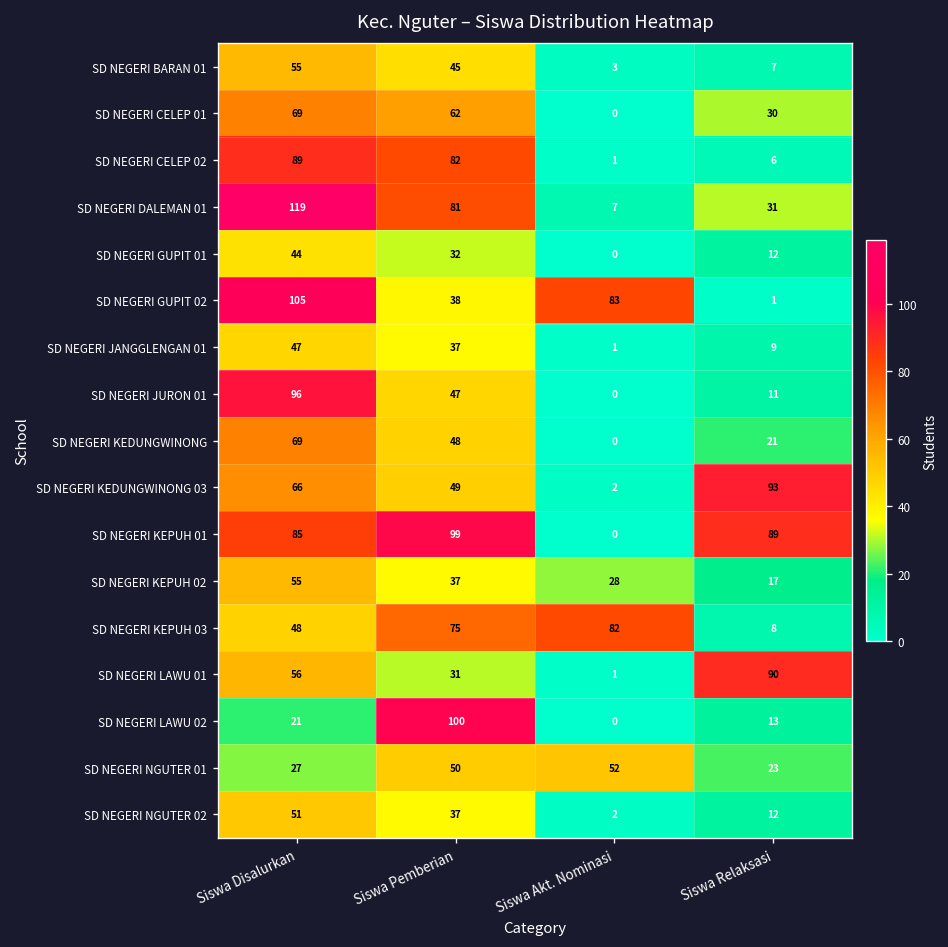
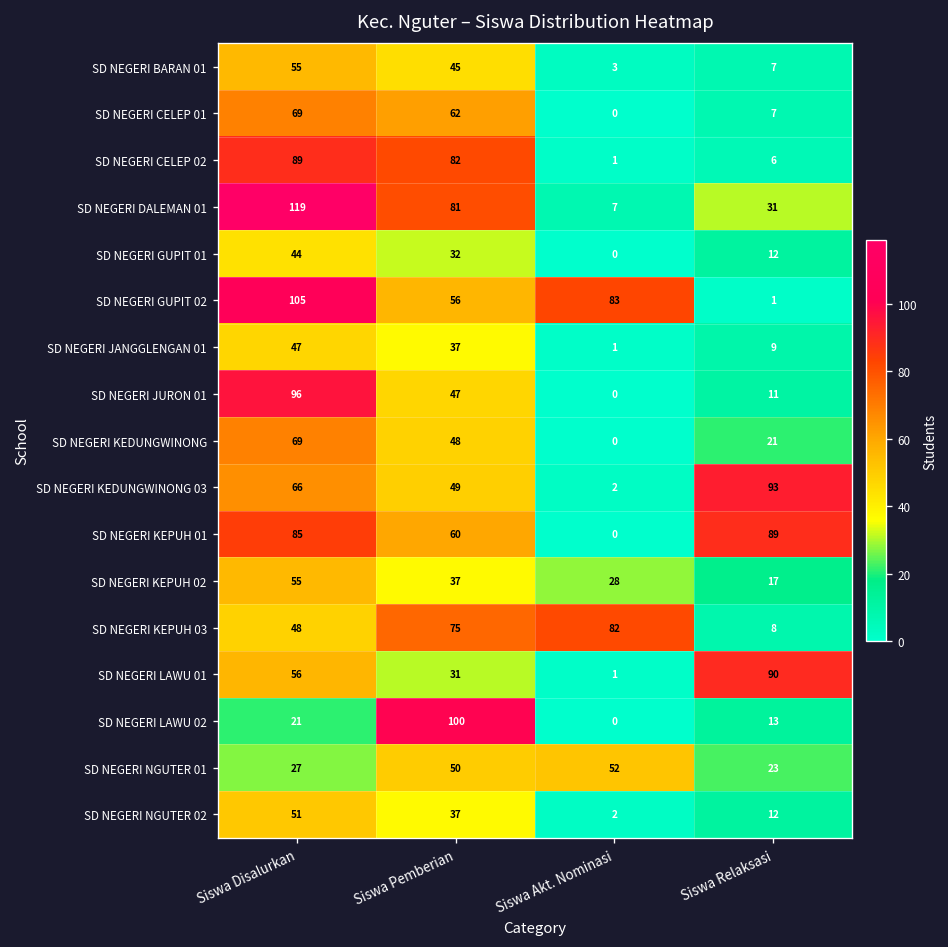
SD NEGERI CELEP 01, Siswa Relaksasi: 30 -> 7
SD NEGERI GUPIT 02, Siswa Pemberian: 38 -> 56
SD NEGERI KEPUH 01, Siswa Pemberian: 99 -> 60
